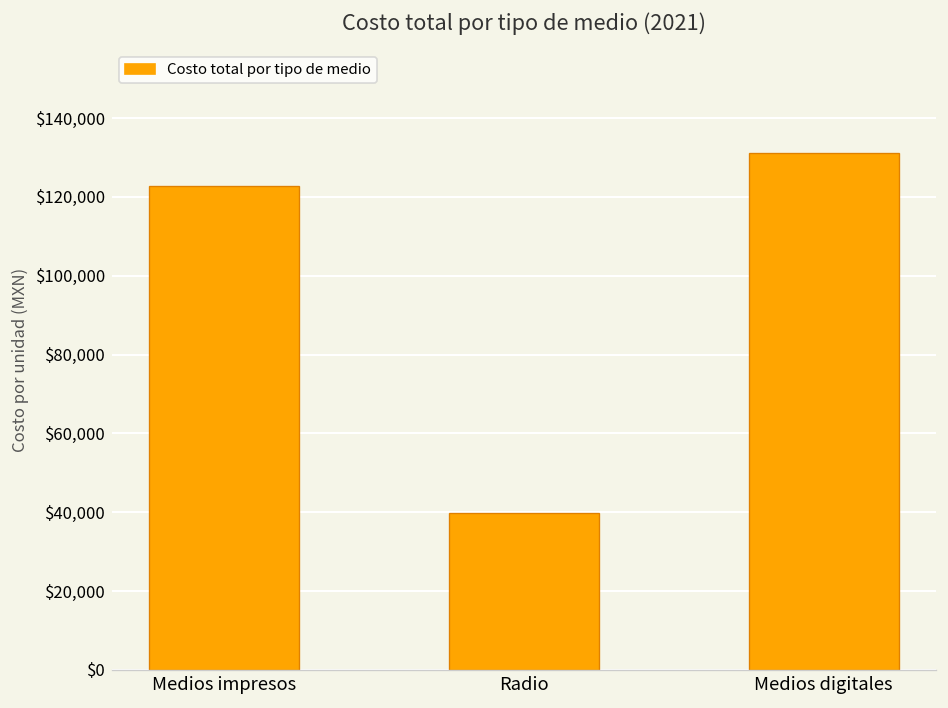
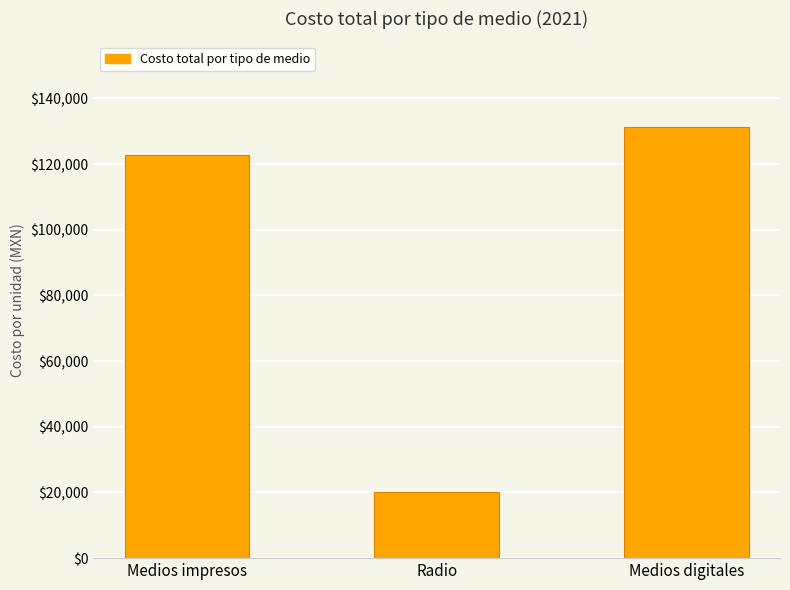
Radio: $40,000 -> $20,000
